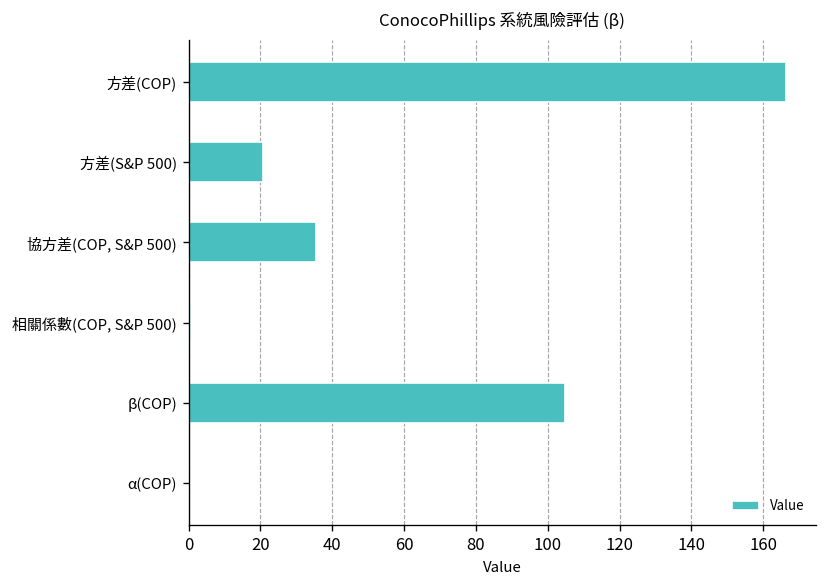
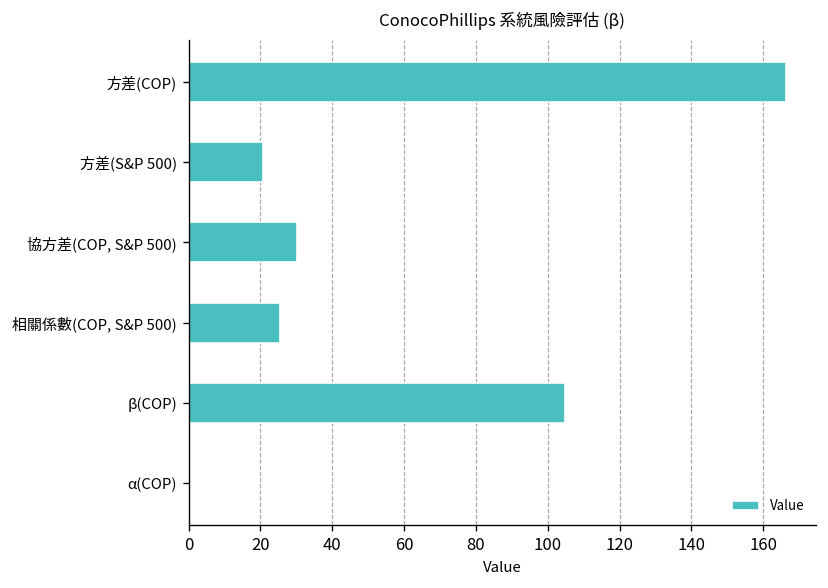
協方差(COP, S&P 500): 35 -> 30
相關係數(COP, S&P 500): 1 -> 25
